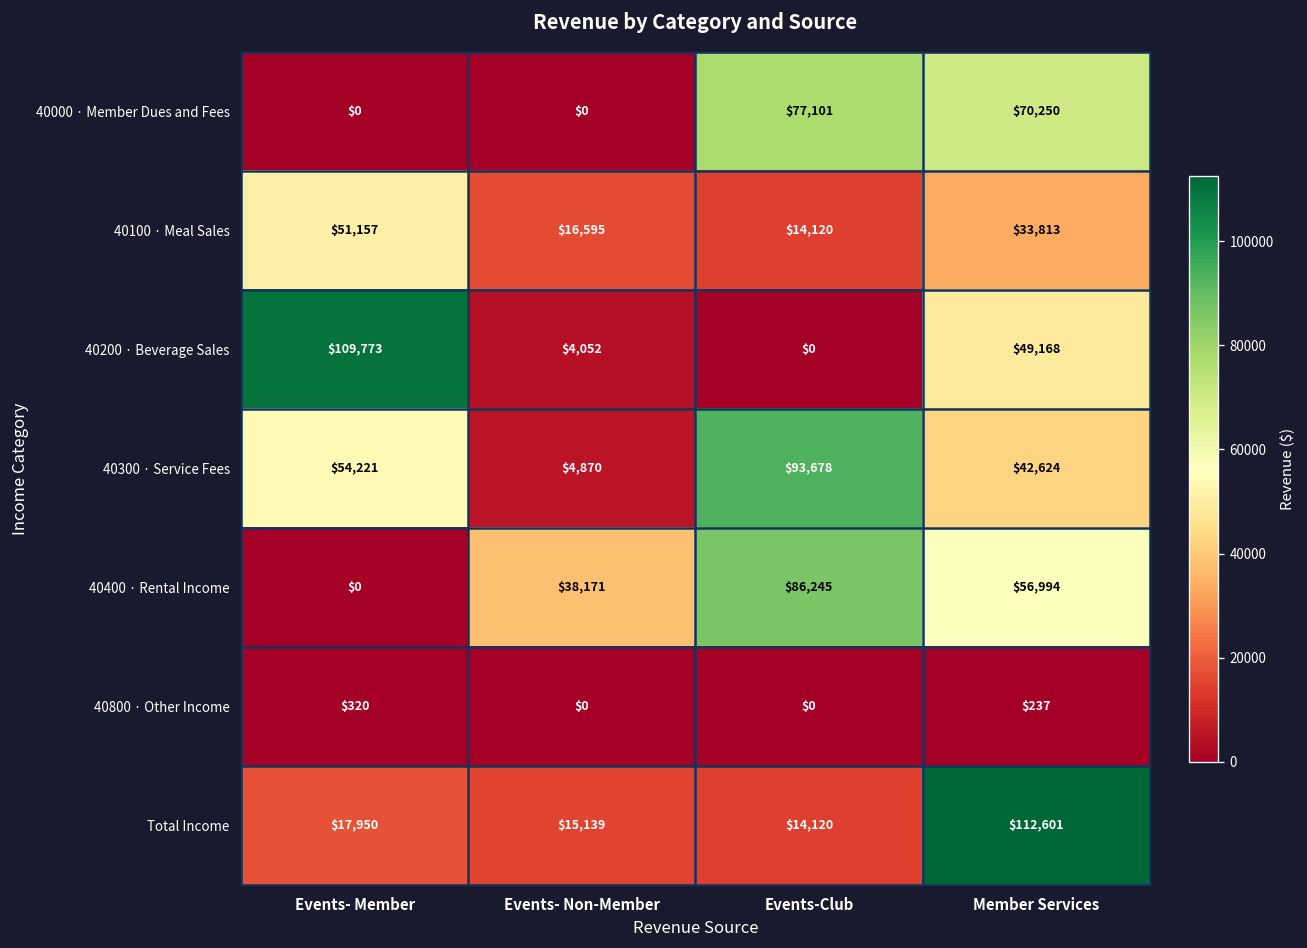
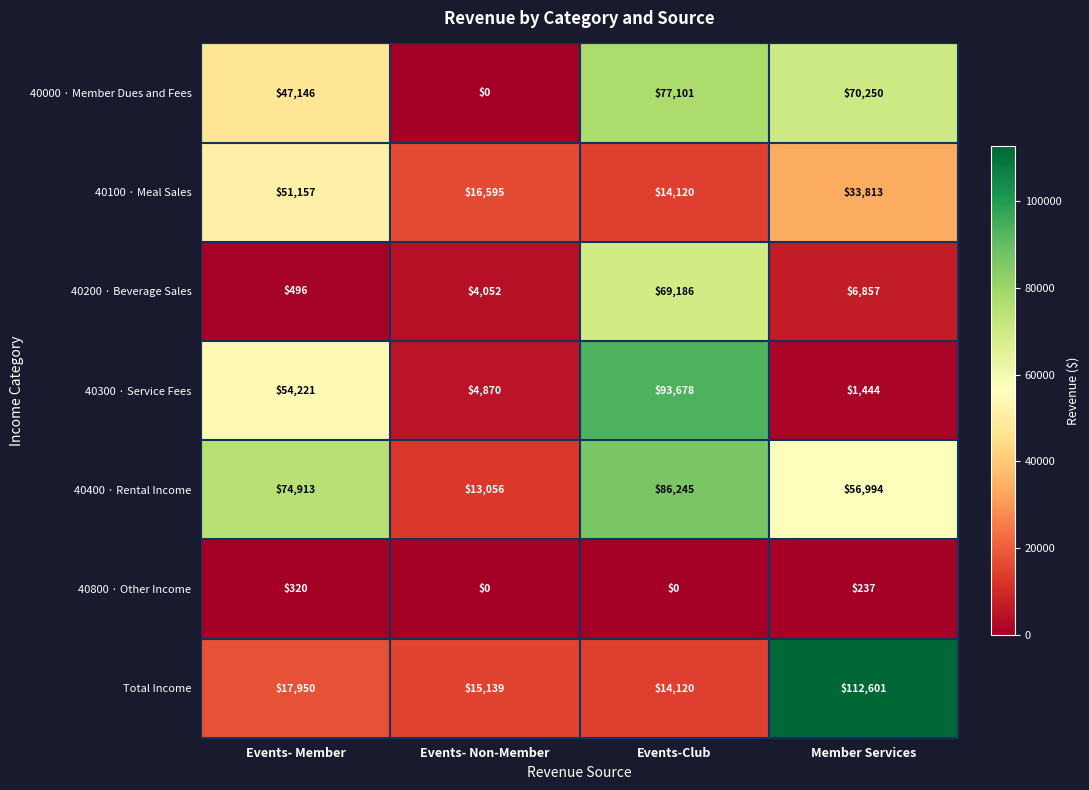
40000 · Member Dues and Fees, Events- Member: $0 -> $47,146
40200 · Beverage Sales, Events- Member: $109,773 -> $496
40200 · Beverage Sales, Events-Club: $0 -> $69,186
40200 · Beverage Sales, Member Services: $49,168 -> $6,857
40300 · Service Fees, Member Services: $42,624 -> $1,444
40400 · Rental Income, Events- Member: $0 -> $74,913
40400 · Rental Income, Events- Non-Member: $38,171 -> $13,056
